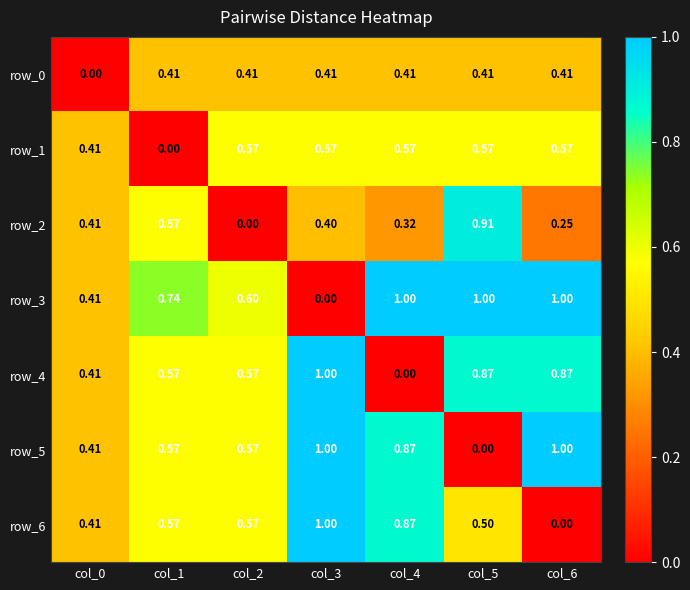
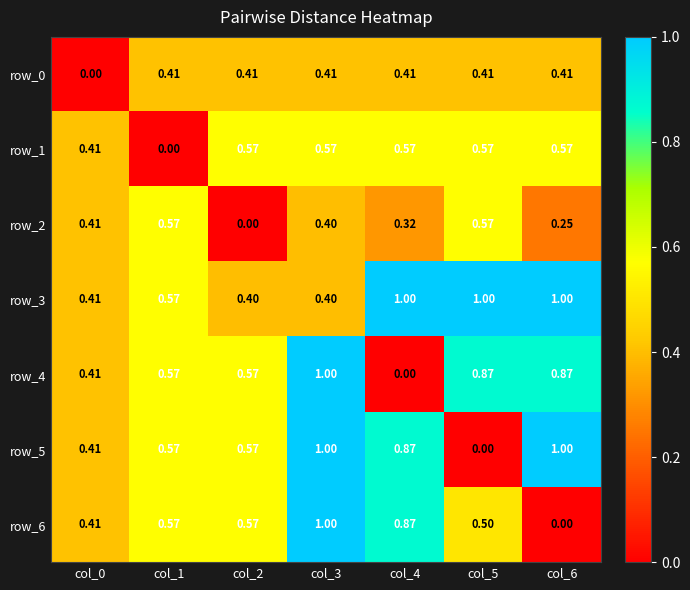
row_2, col_5: 0.91 -> 0.57
row_3, col_1: 0.74 -> 0.57
row_3, col_2: 0.60 -> 0.40
row_3, col_3: 0.00 -> 0.40
